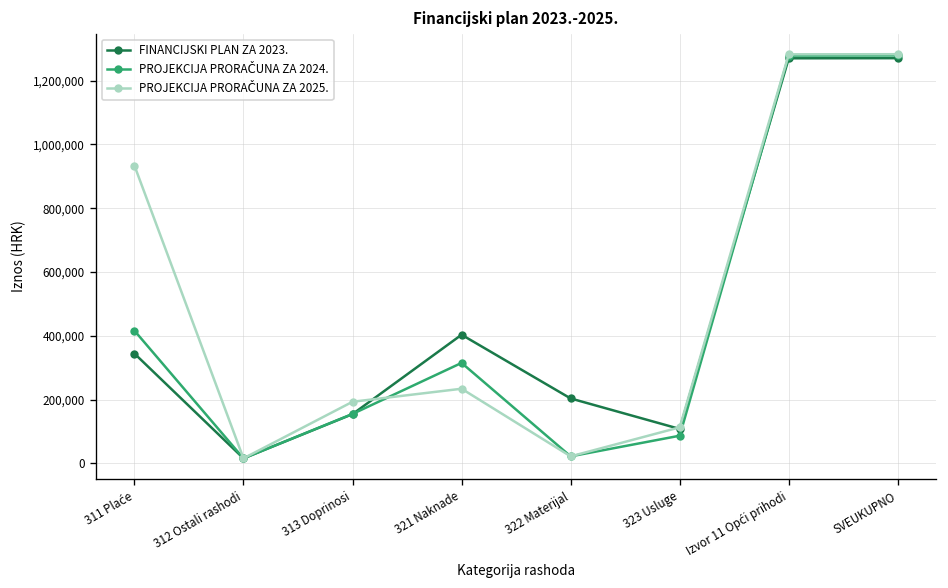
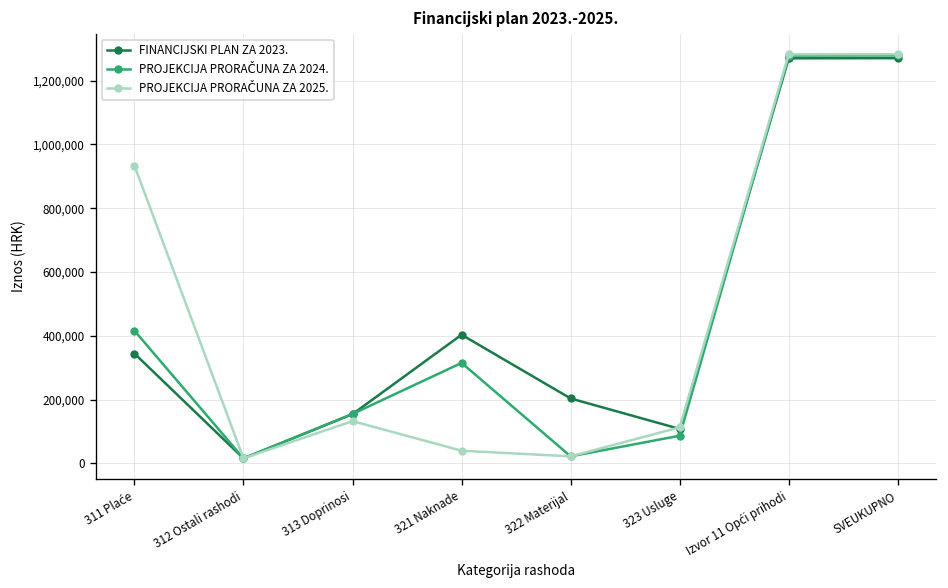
PROJEKCIJA PRORAČUNA ZA 2025., 313 Doprinosi: 190,000 -> 130,000
PROJEKCIJA PRORAČUNA ZA 2025., 321 Naknade: 230,000 -> 40,000
